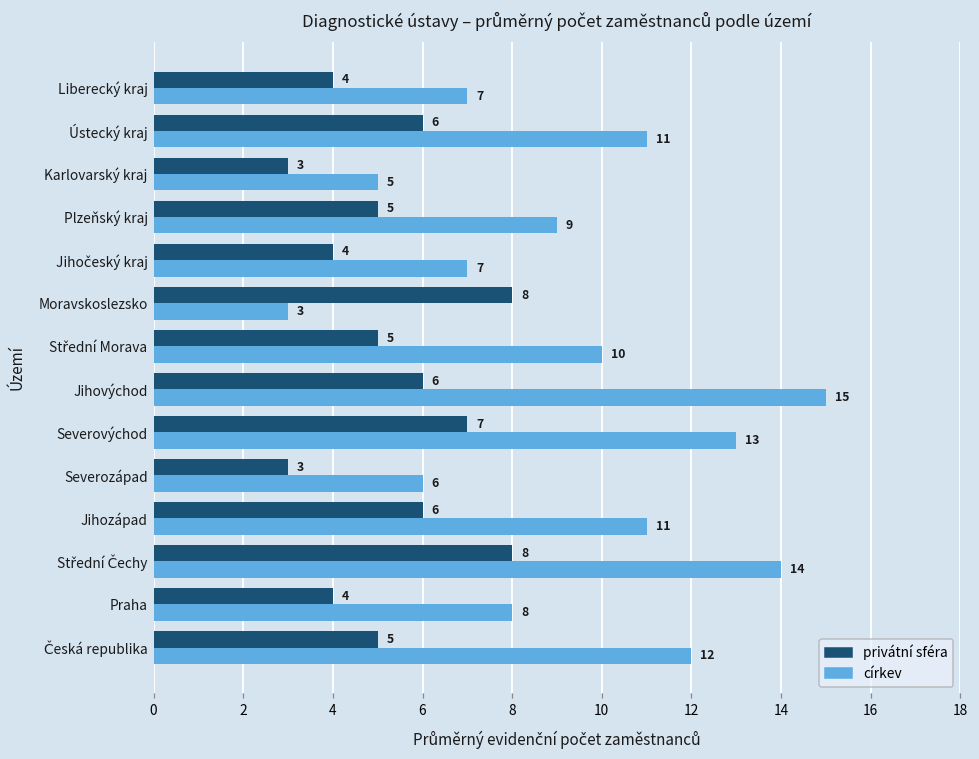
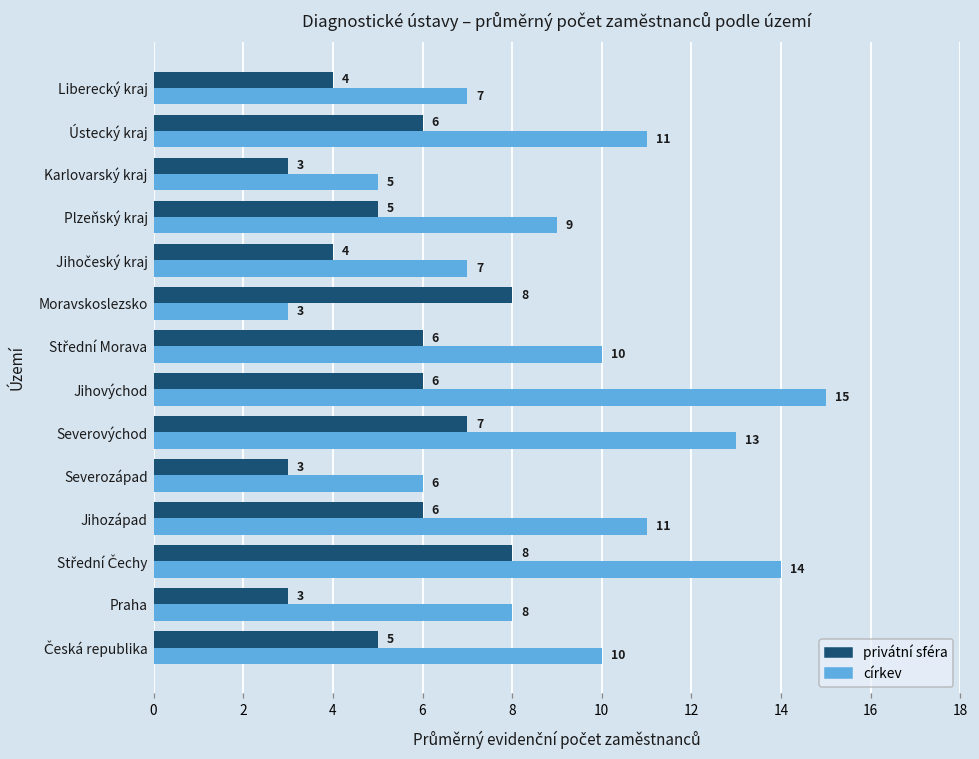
privátní sféra, Střední Morava: 5 -> 6
privátní sféra, Praha: 4 -> 3
církev, Česká republika: 12 -> 10
